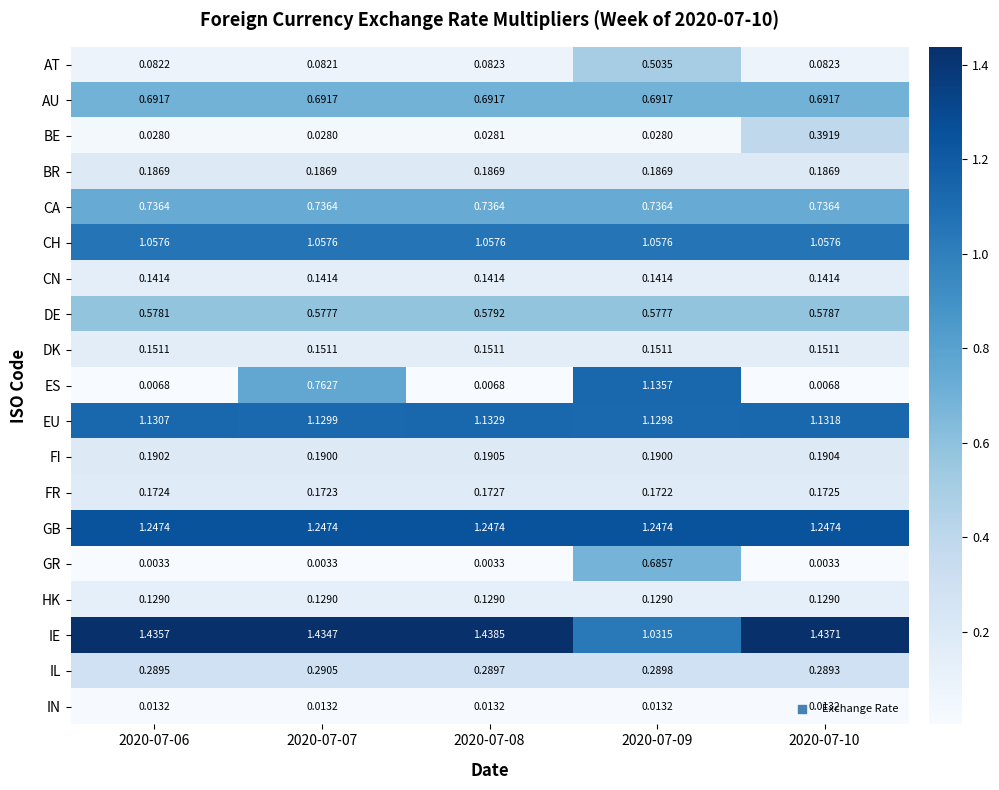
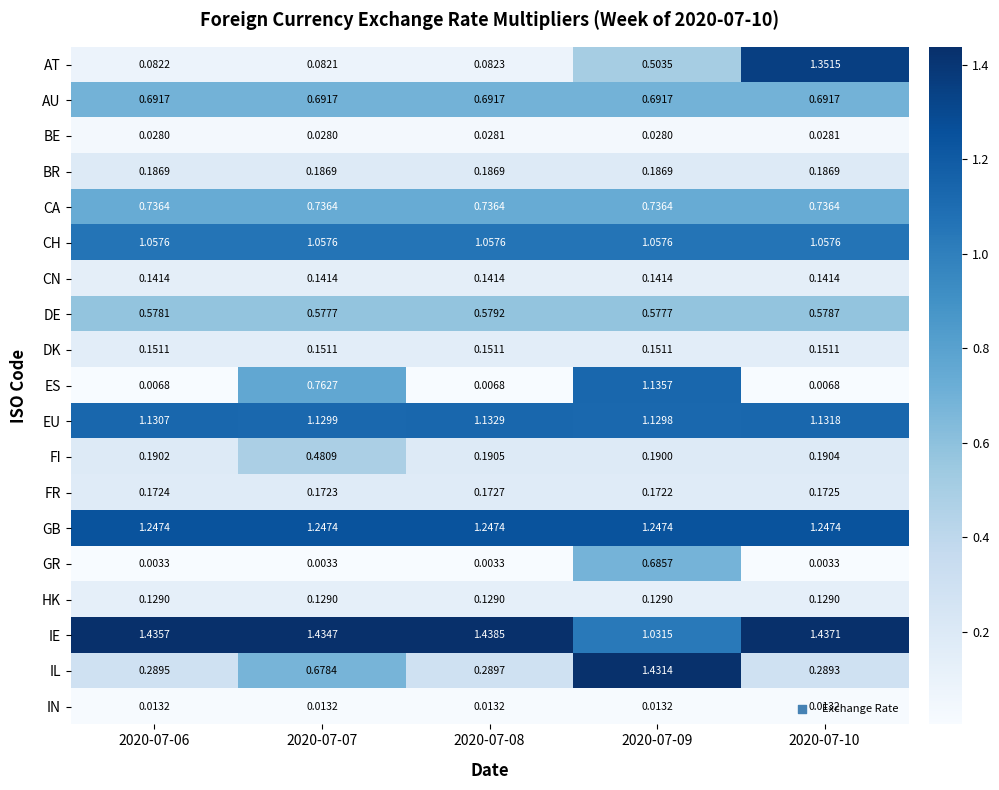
AT, 2020-07-10: 0.0823 -> 1.3515
BE, 2020-07-10: 0.3919 -> 0.0281
FI, 2020-07-07: 0.1900 -> 0.4809
IL, 2020-07-07: 0.2905 -> 0.6784
IL, 2020-07-09: 0.2898 -> 1.4314
